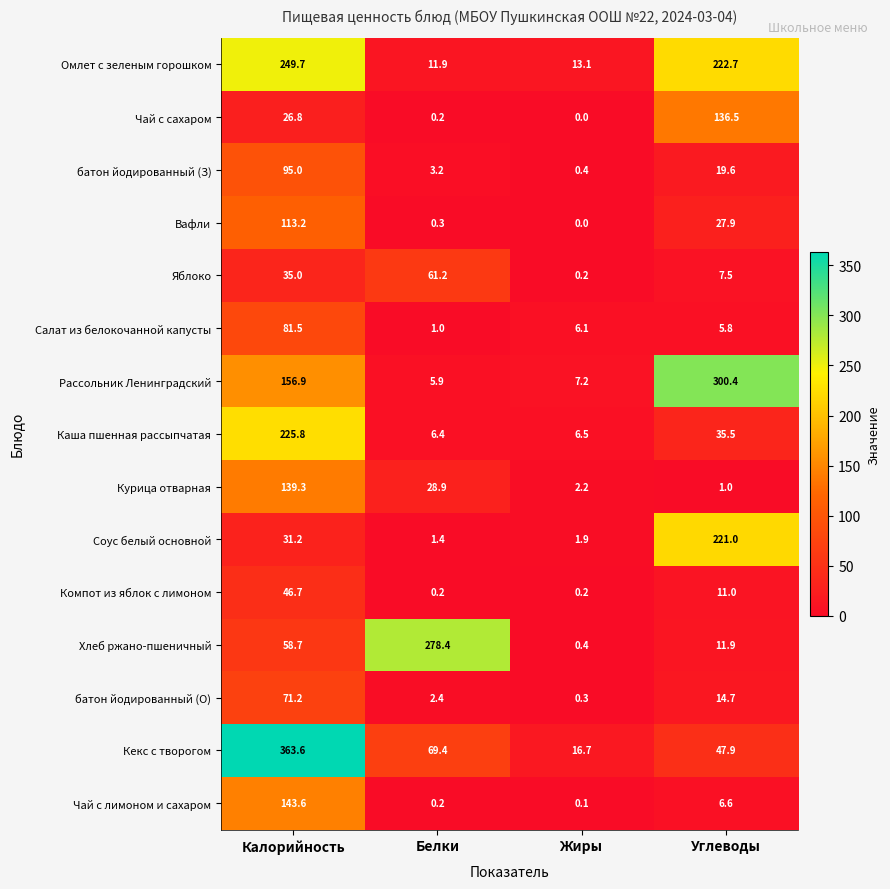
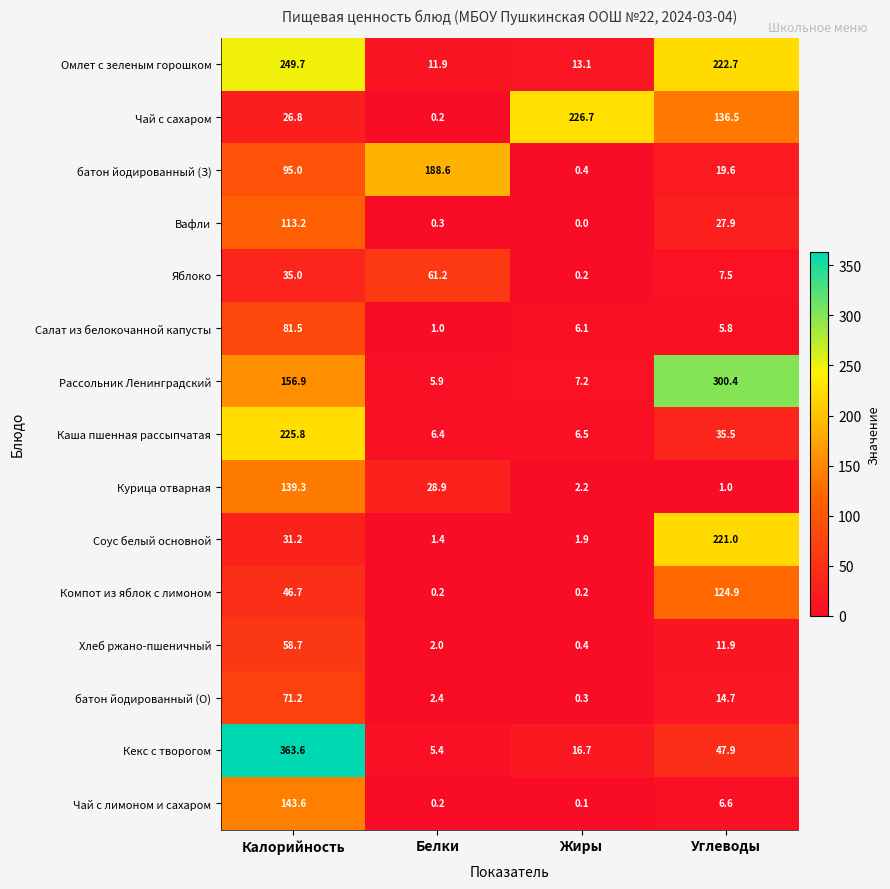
Чай с сахаром, Жиры: 0.0 -> 226.7
батон йодированный (З), Белки: 3.2 -> 188.6
Компот из яблок с лимоном, Углеводы: 11.0 -> 124.9
Хлеб ржано-пшеничный, Белки: 278.4 -> 2.0
Кекс с творогом, Белки: 69.4 -> 5.4
